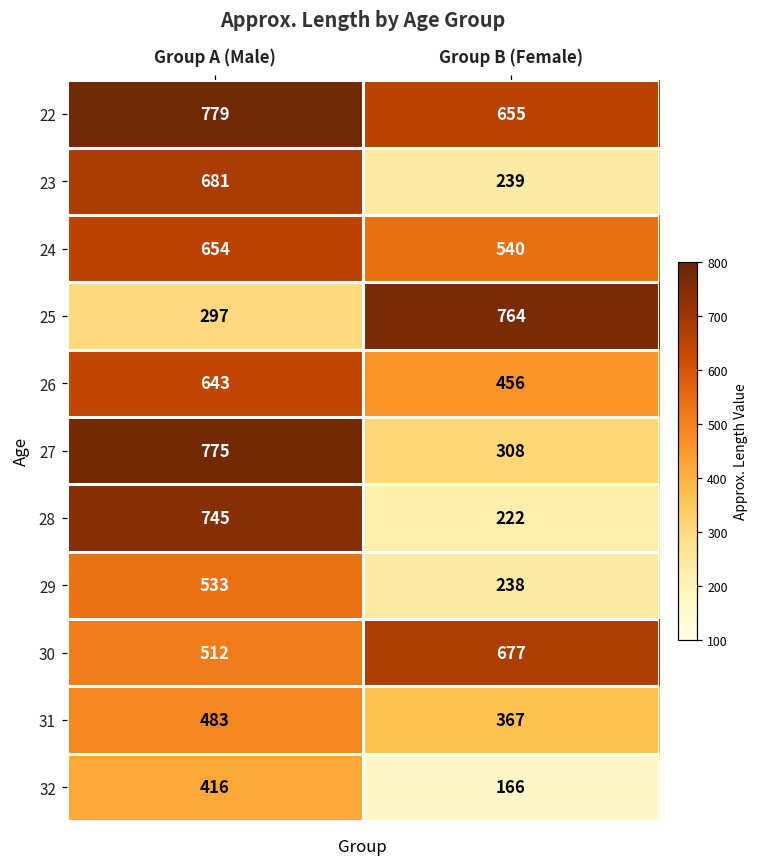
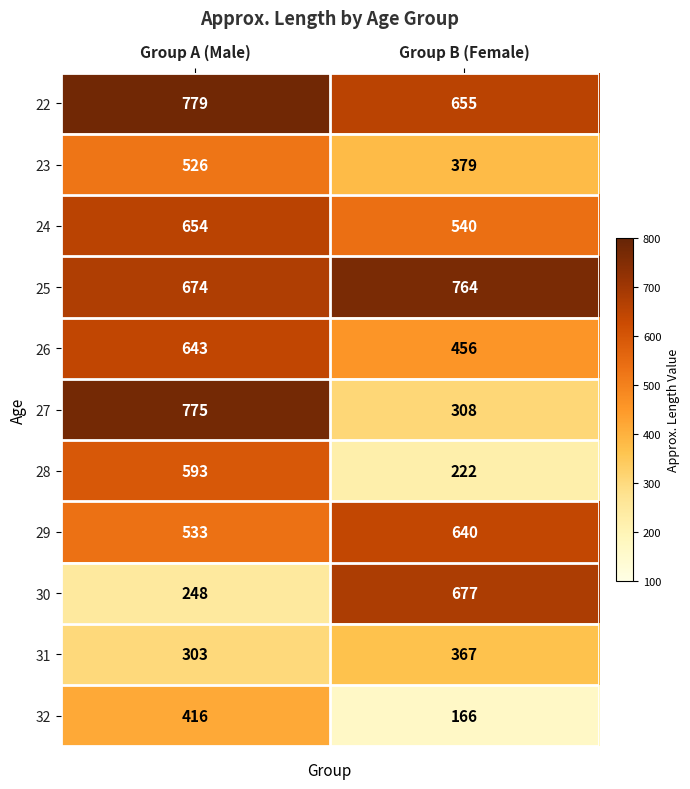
23, Group A (Male): 681 -> 526
23, Group B (Female): 239 -> 379
25, Group A (Male): 297 -> 674
28, Group A (Male): 745 -> 593
29, Group B (Female): 238 -> 640
30, Group A (Male): 512 -> 248
31, Group A (Male): 483 -> 303
